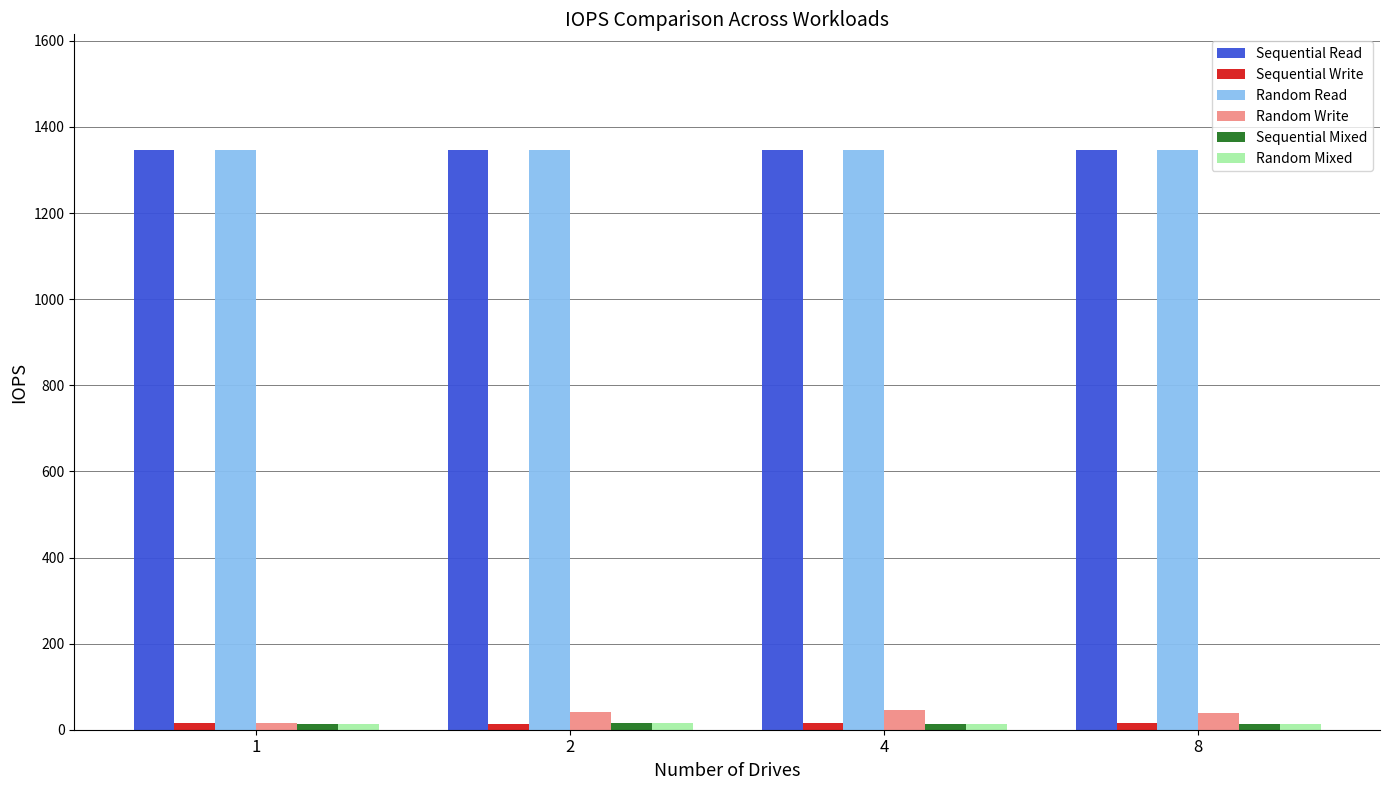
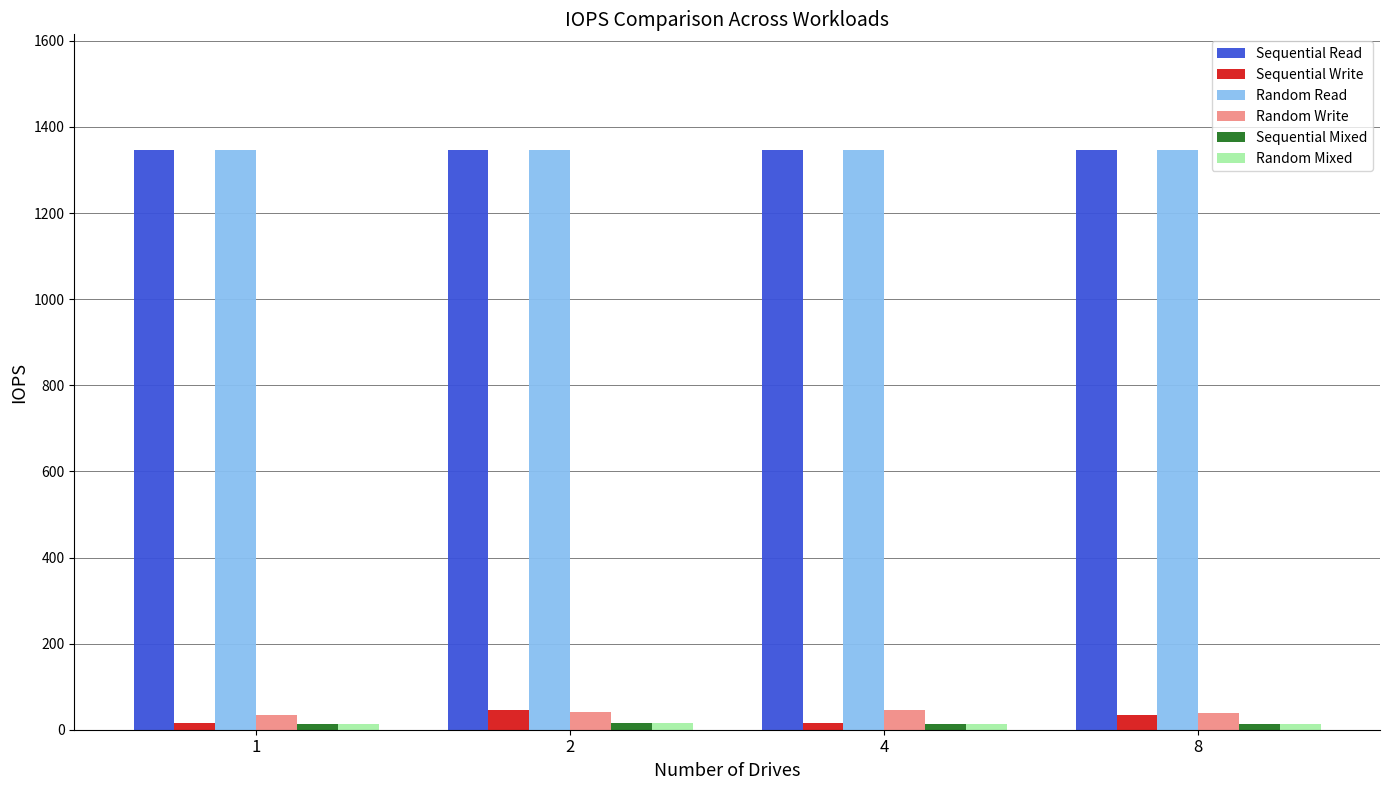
Random Write, 1: 20 -> 40
Sequential Write, 2: 10 -> 50
Sequential Write, 8: 20 -> 40
